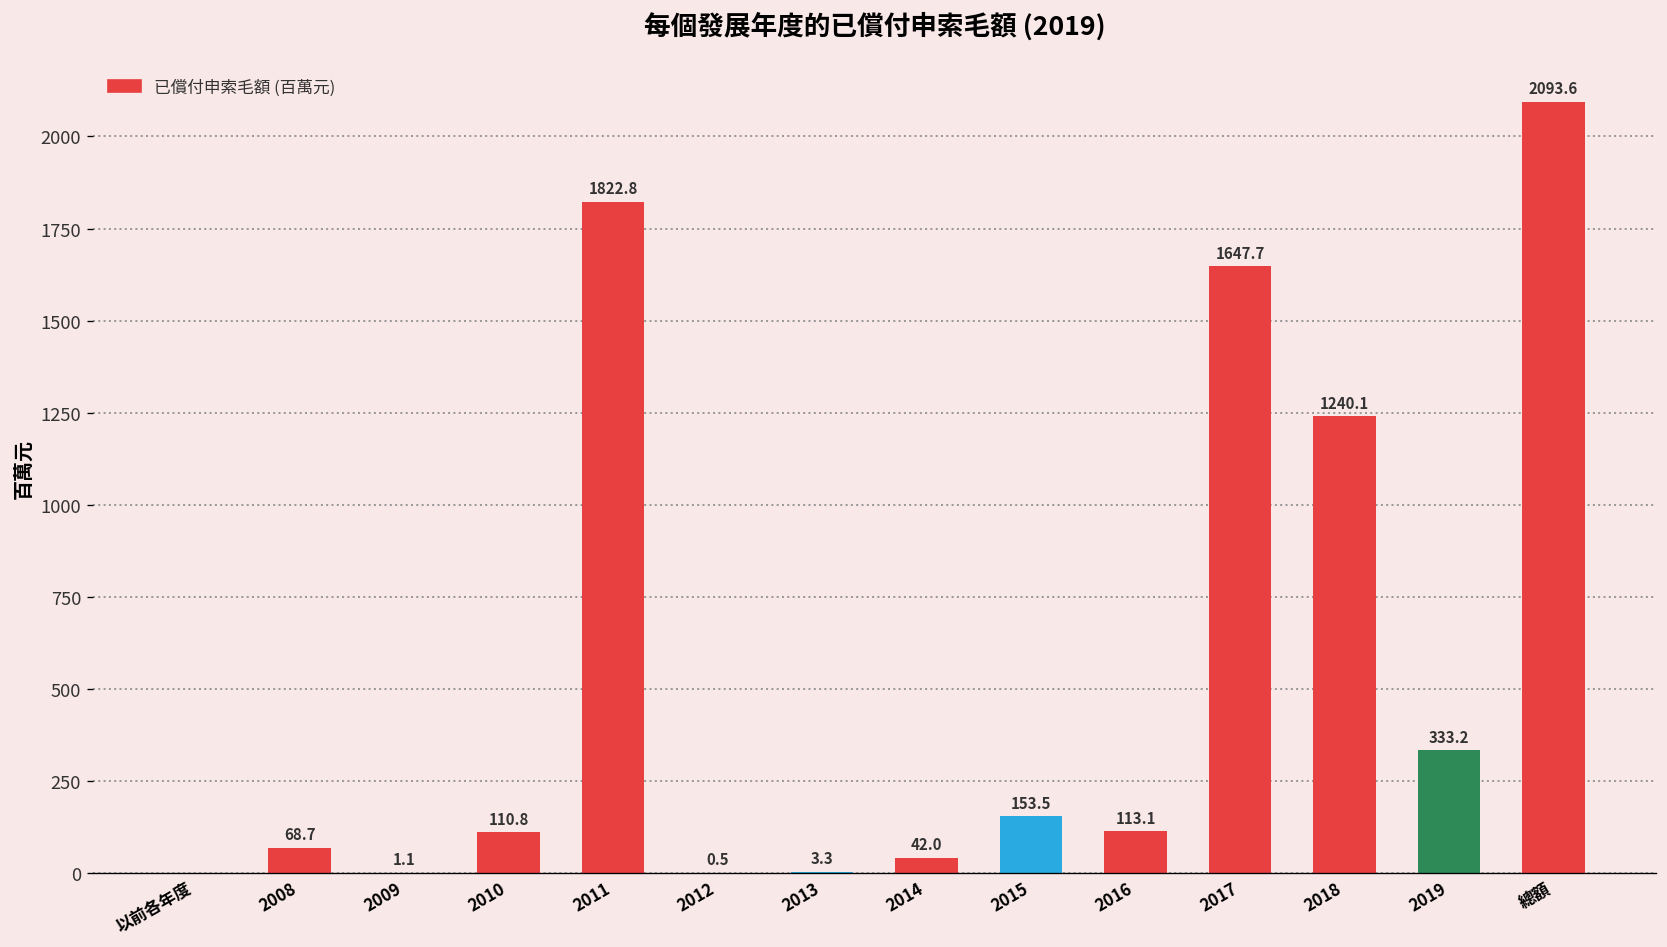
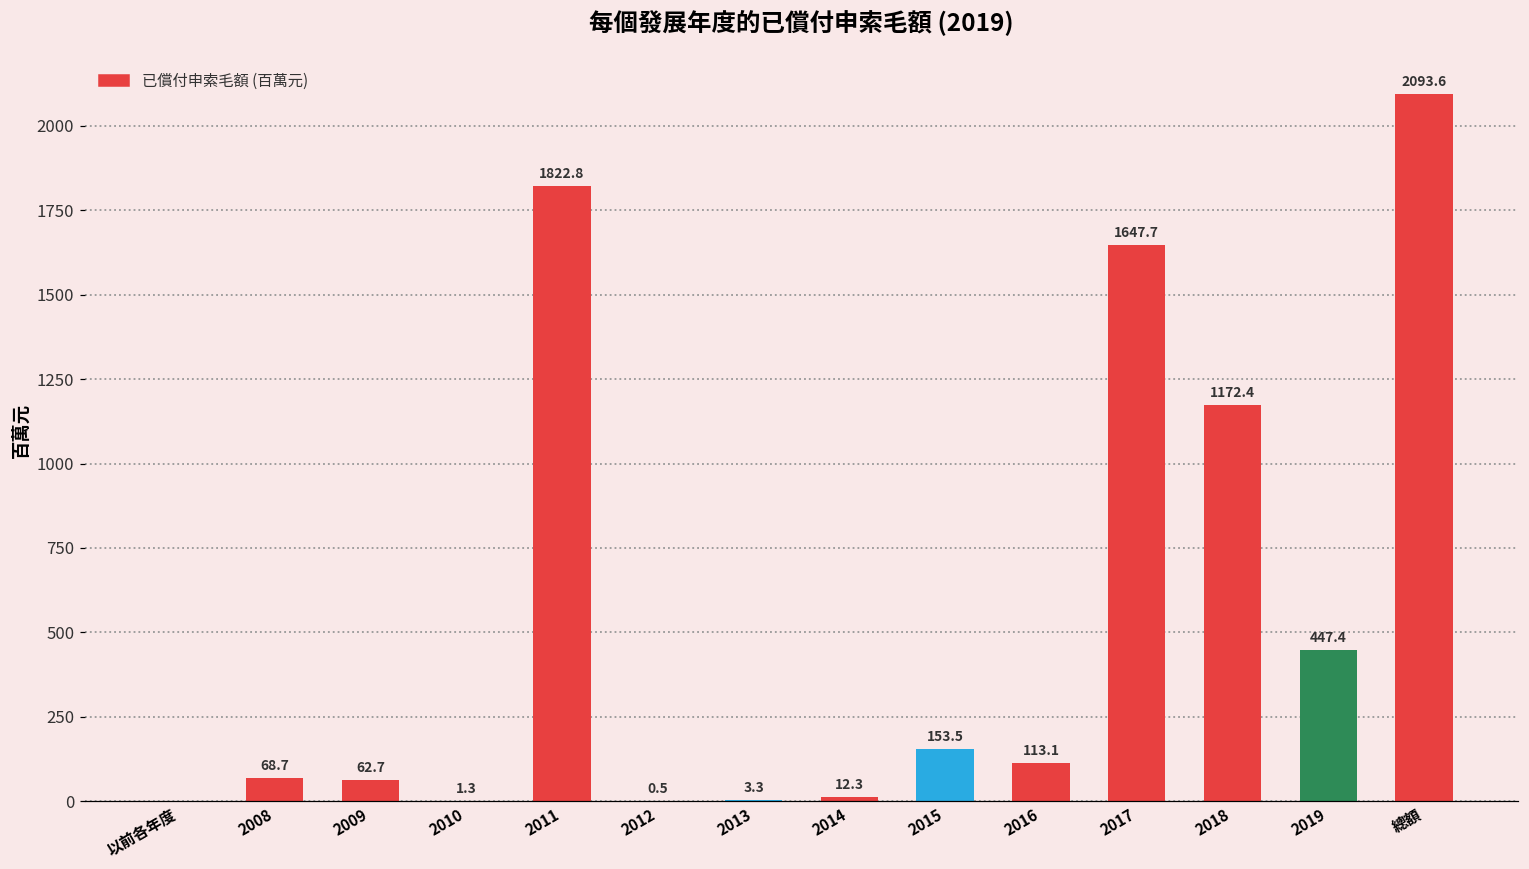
2009: 1.1 -> 62.7
2010: 110.8 -> 1.3
2014: 42.0 -> 12.3
2018: 1240.1 -> 1172.4
2019: 333.2 -> 447.4
